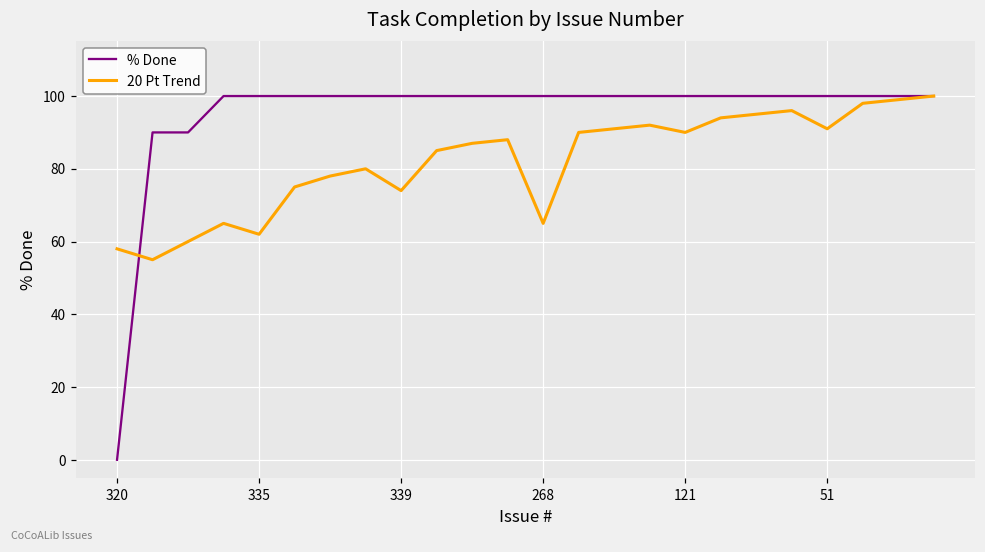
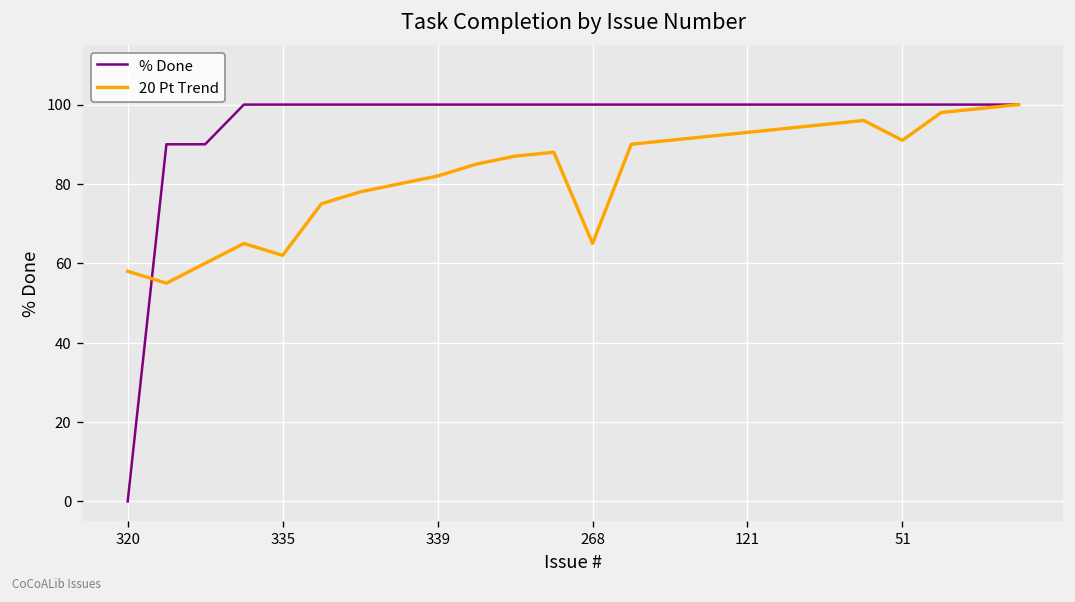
20 Pt Trend, 339: 74 -> 82
20 Pt Trend, 121: 90 -> 93
